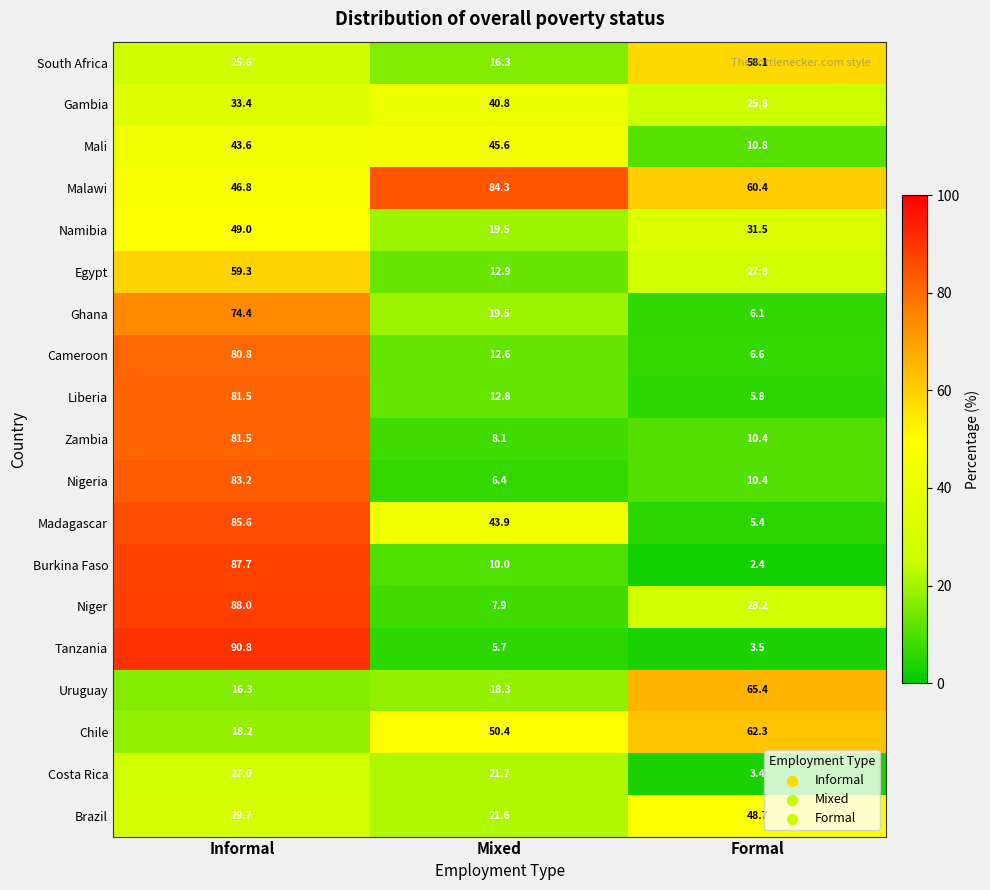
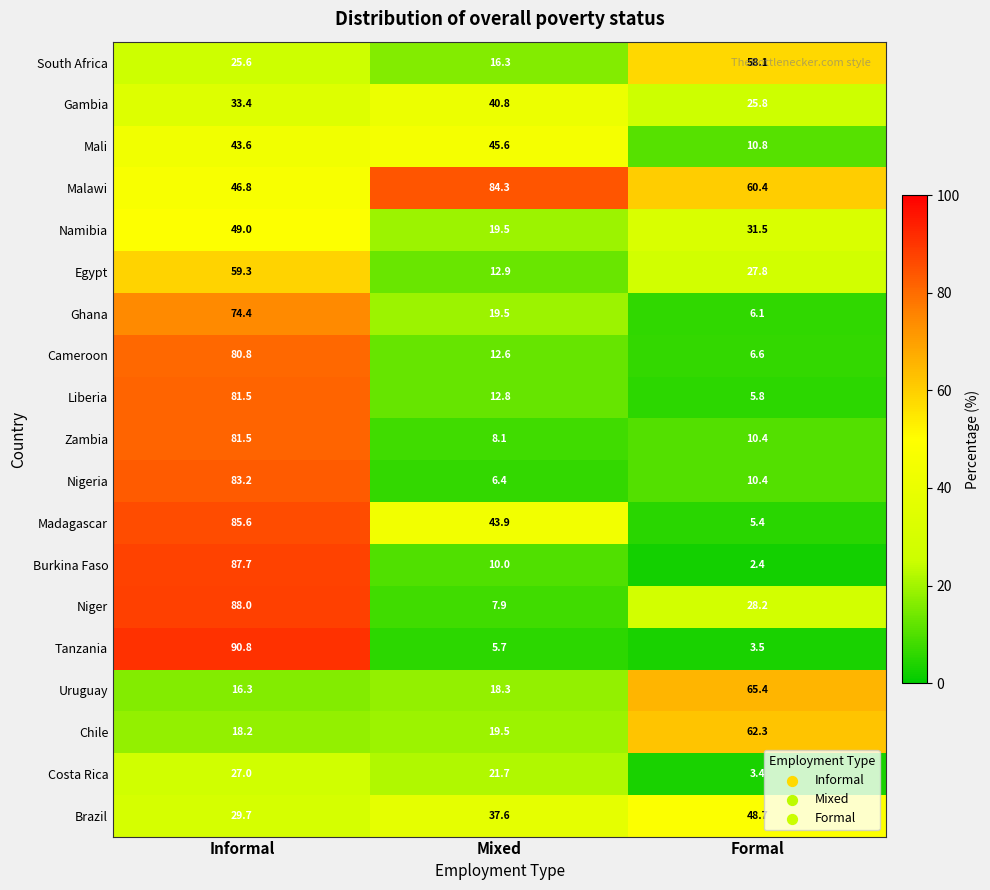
Chile, Mixed: 50.4 -> 19.5
Brazil, Mixed: 21.6 -> 37.6
